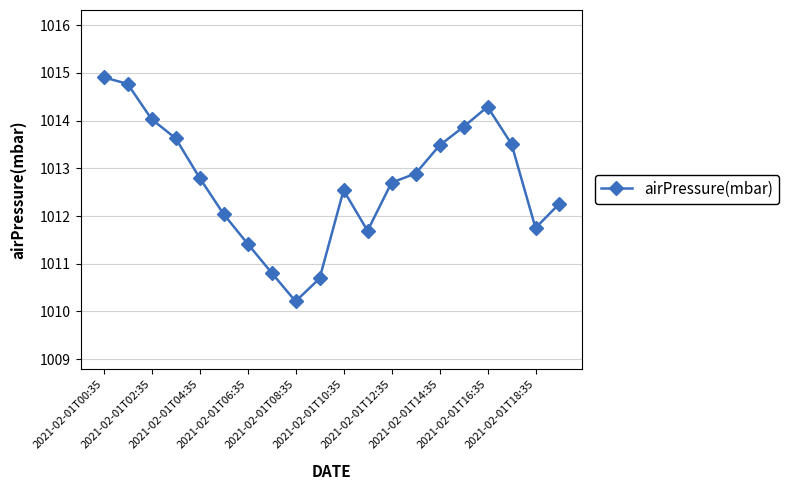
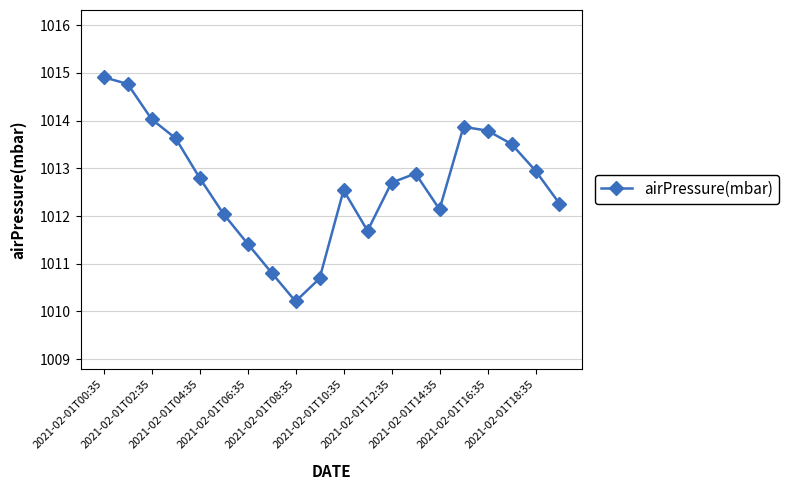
2021-02-01T14:35: 1013.5 -> 1012.1
2021-02-01T16:35: 1014.3 -> 1013.8
2021-02-01T18:35: 1011.8 -> 1013.0
